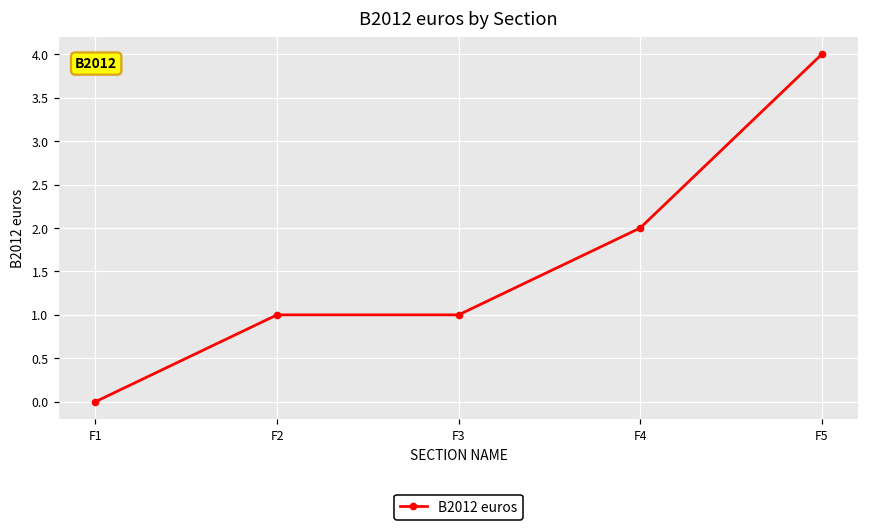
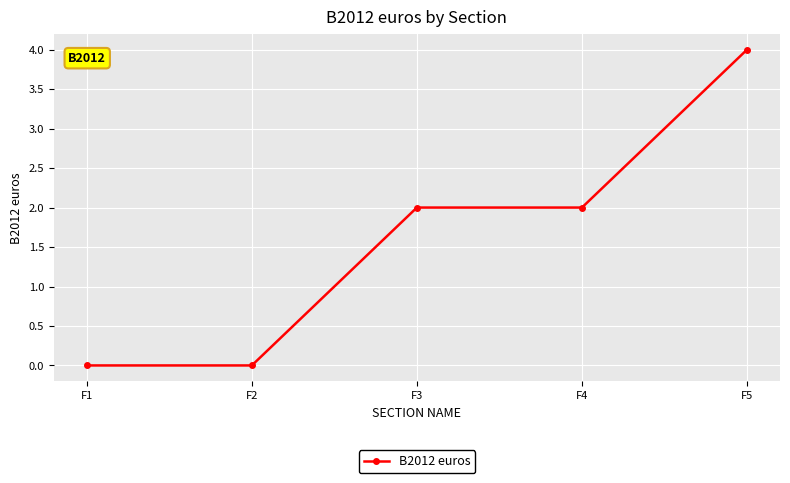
F2: 1 -> 0
F3: 1 -> 2
